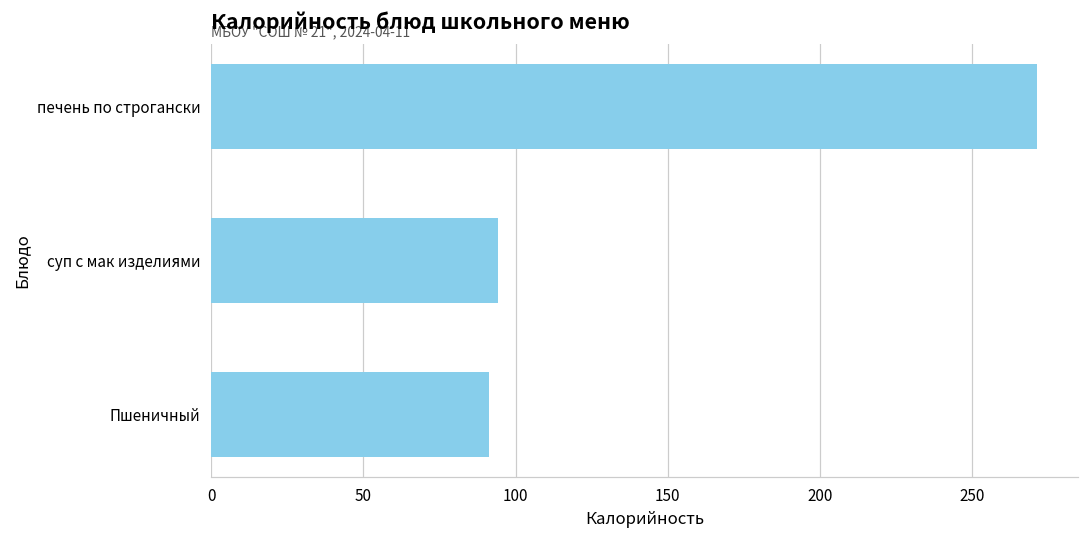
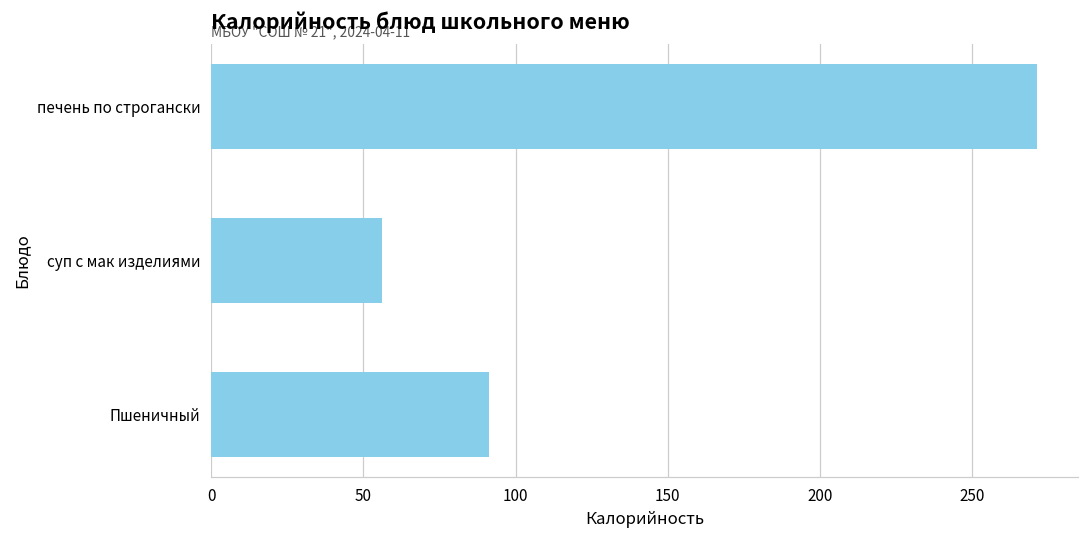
суп с мак изделиями: 94 -> 56
